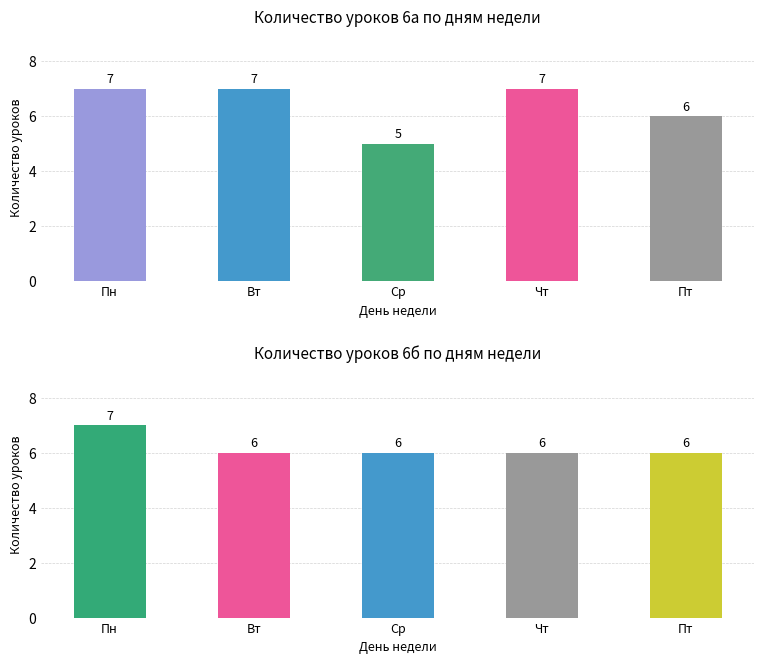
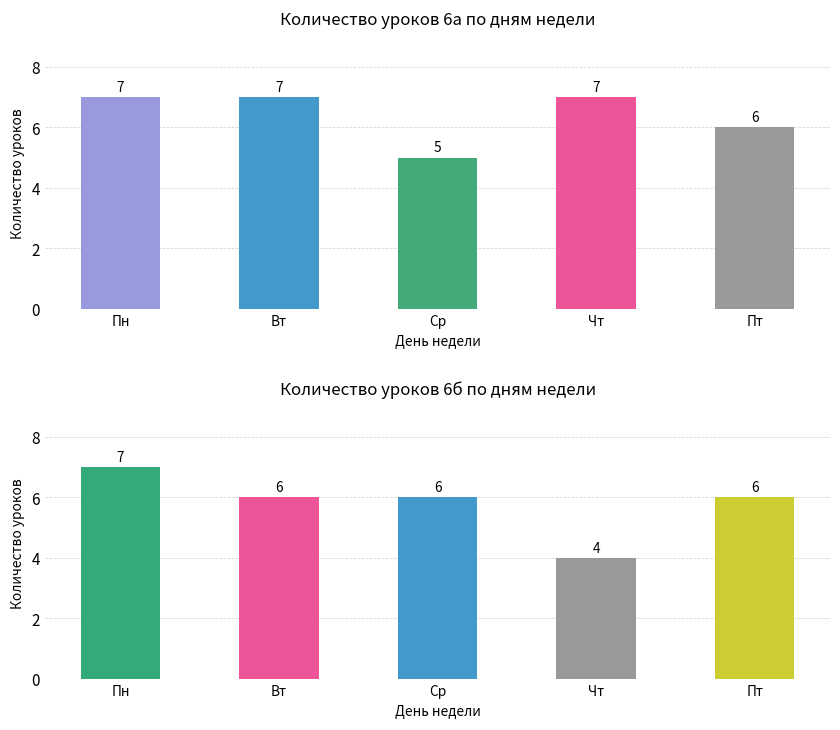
Количество уроков 6б по дням недели, Чт: 6 -> 4
